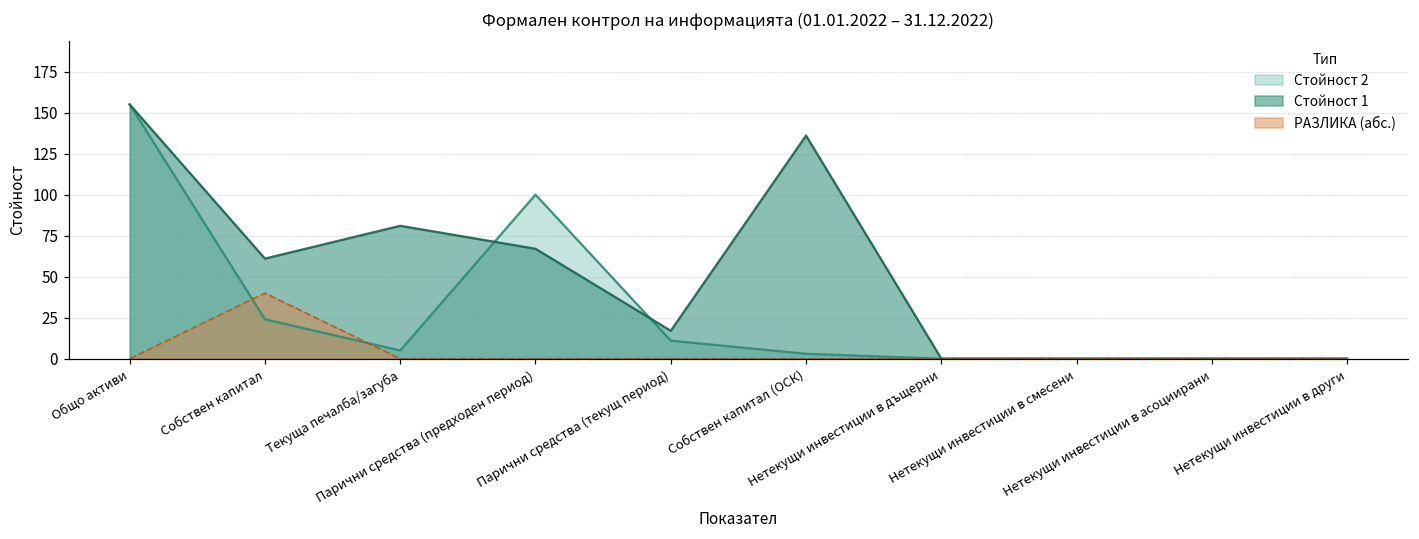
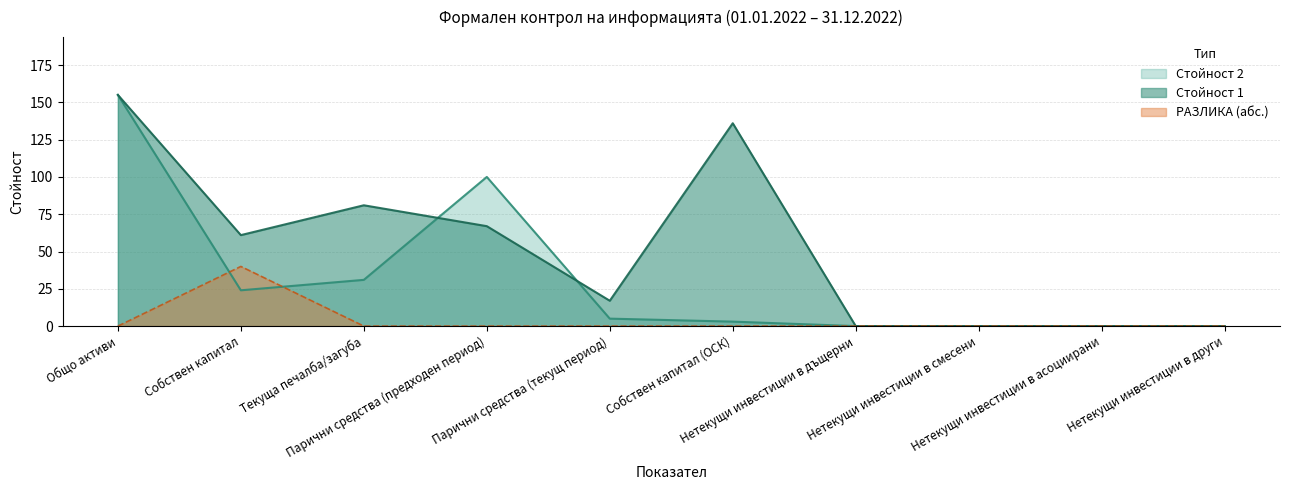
Стойност 2, Текуща печалба/загуба: 5 -> 31
Стойност 2, Парични средства (текущ период): 11 -> 5
